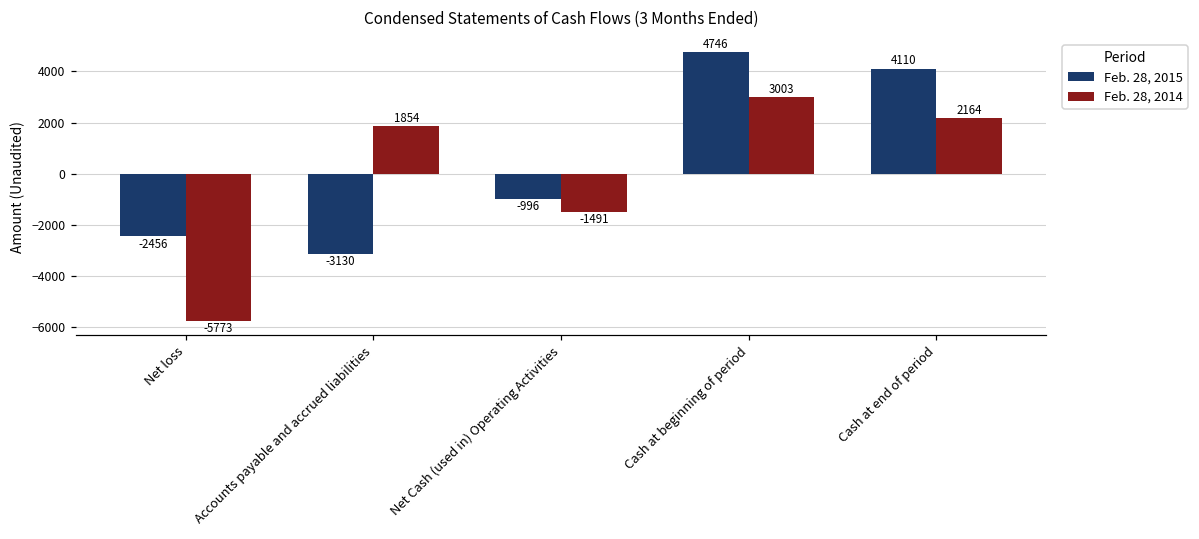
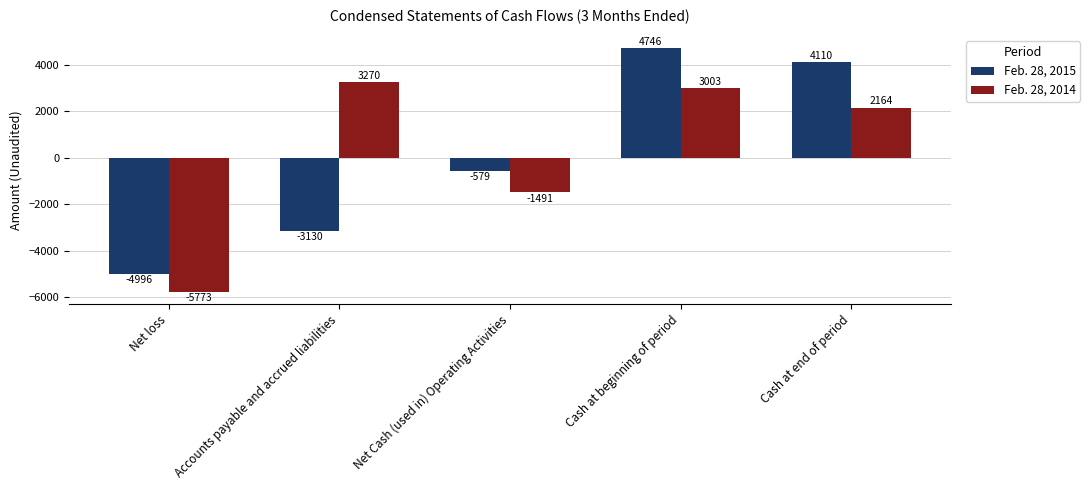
Feb. 28, 2015, Net loss: -2456 -> -4996
Feb. 28, 2014, Accounts payable and accrued liabilities: 1854 -> 3270
Feb. 28, 2015, Net Cash (used in) Operating Activities: -996 -> -579
